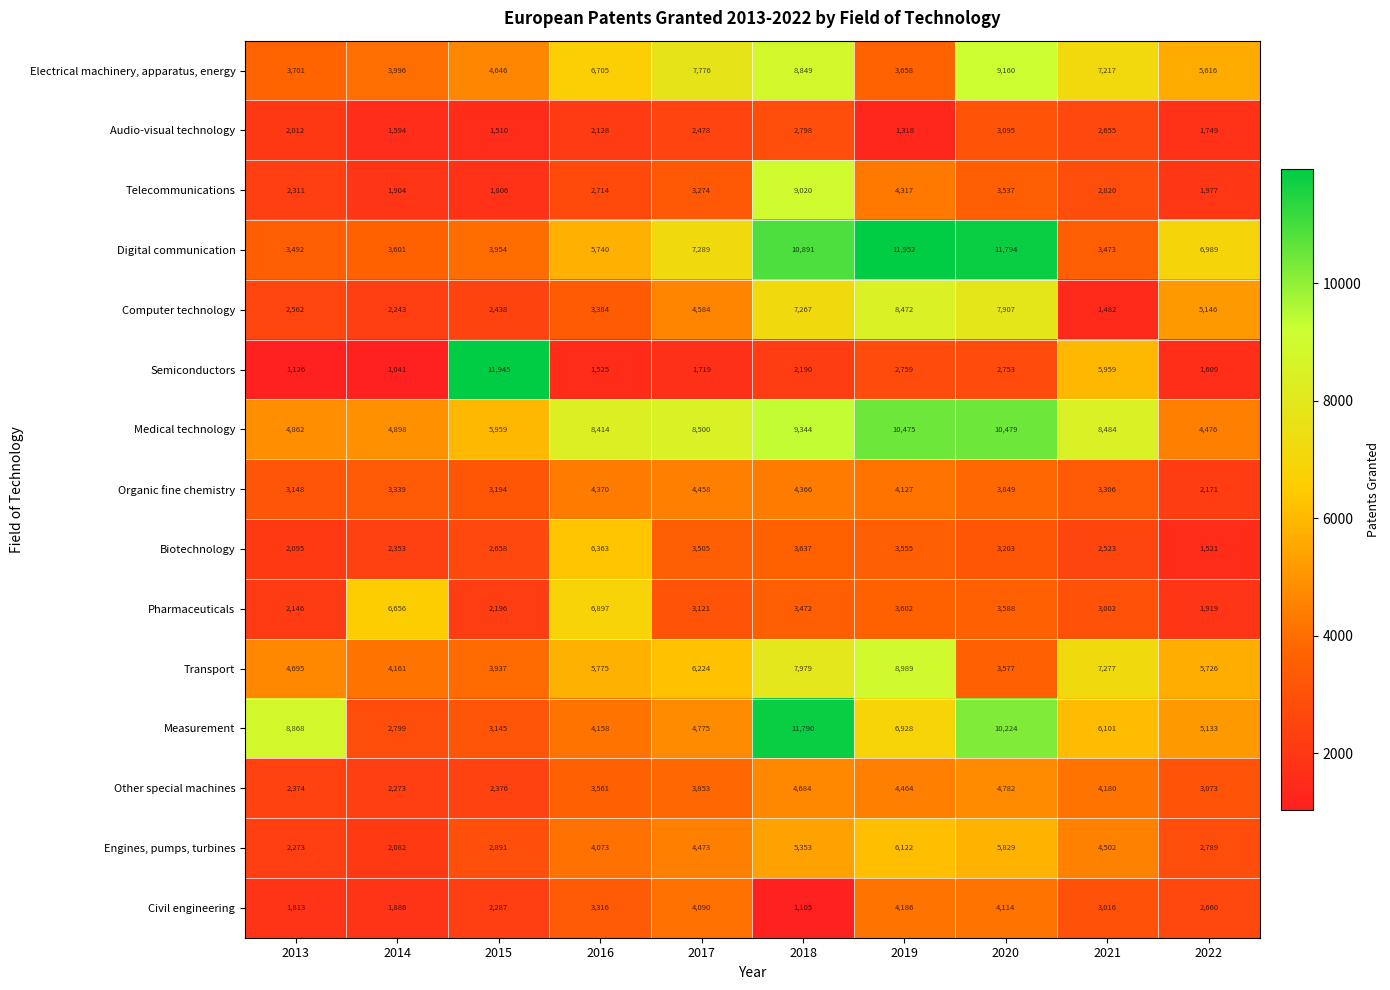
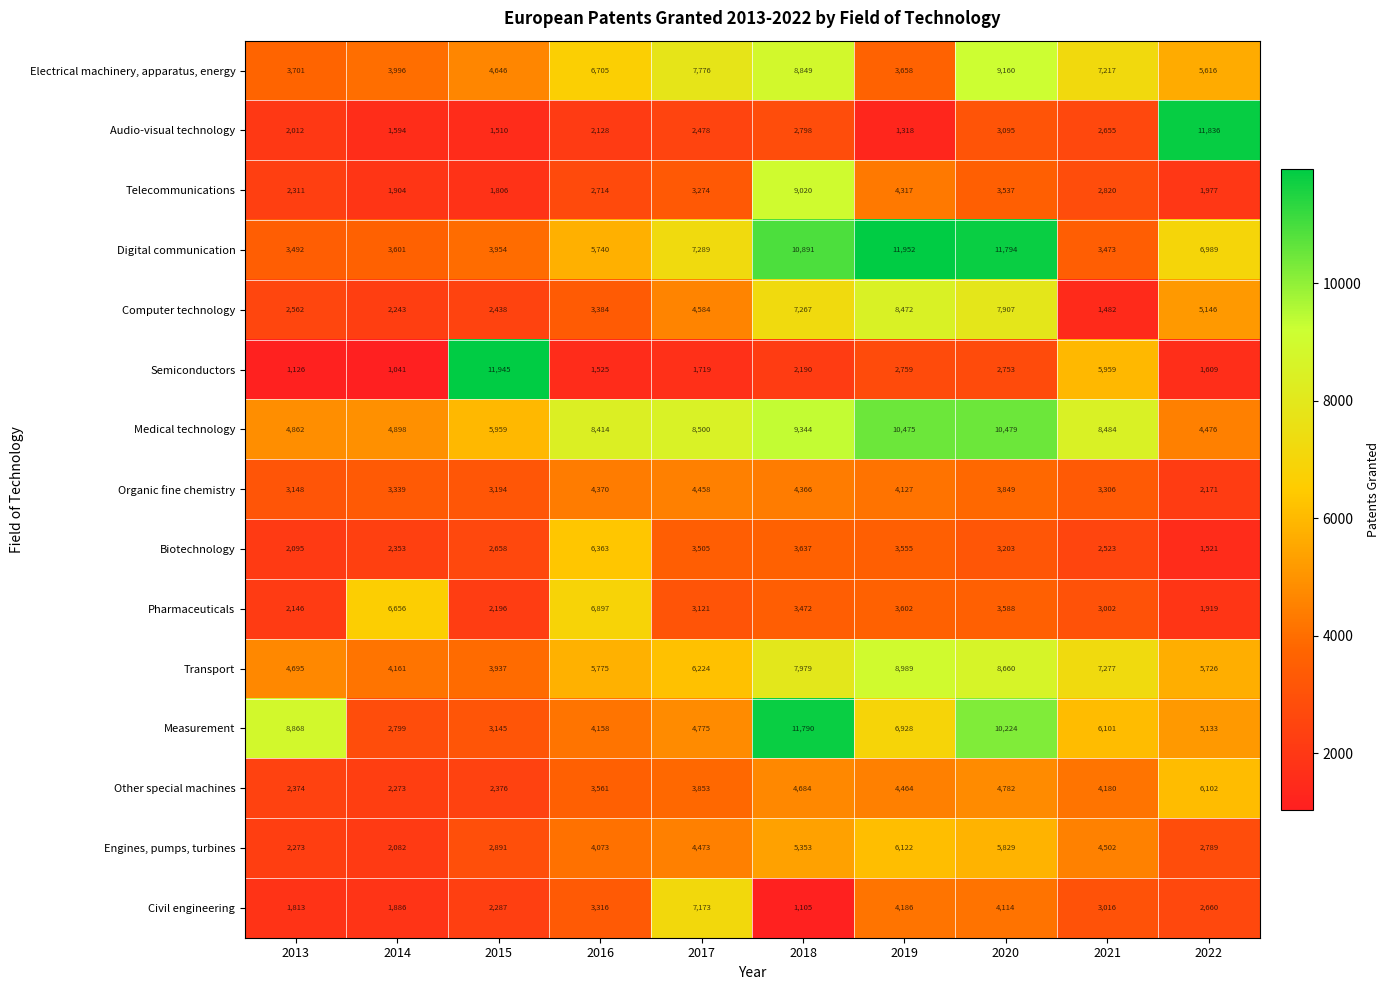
Audio-visual technology, 2022: 1,749 -> 11,836
Transport, 2020: 3,577 -> 8,660
Other special machines, 2022: 3,073 -> 6,102
Civil engineering, 2017: 4,090 -> 7,173
